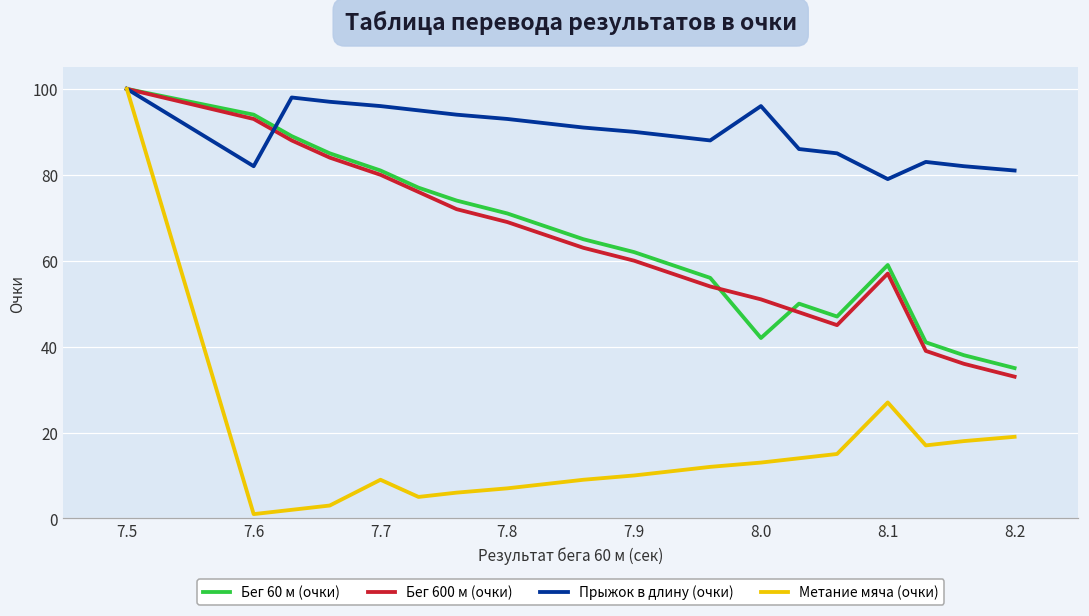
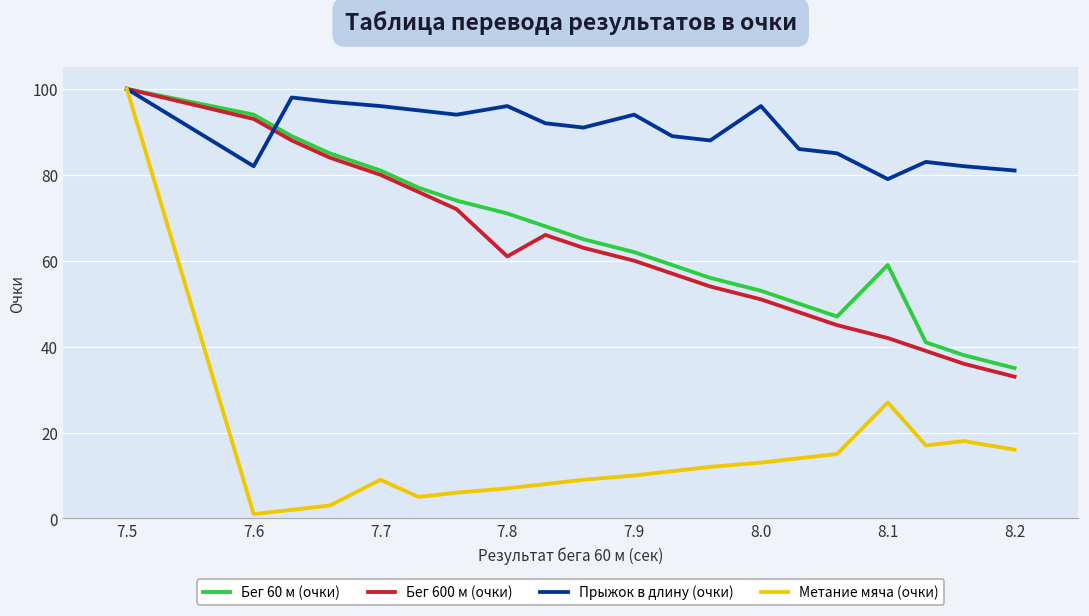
Бег 600 м (очки), 7.8: 69 -> 61
Прыжок в длину (очки), 7.8: 93 -> 96
Прыжок в длину (очки), 7.9: 90 -> 94
Бег 60 м (очки), 8.0: 42 -> 53
Бег 600 м (очки), 8.1: 57 -> 42
Метание мяча (очки), 8.2: 19 -> 16
